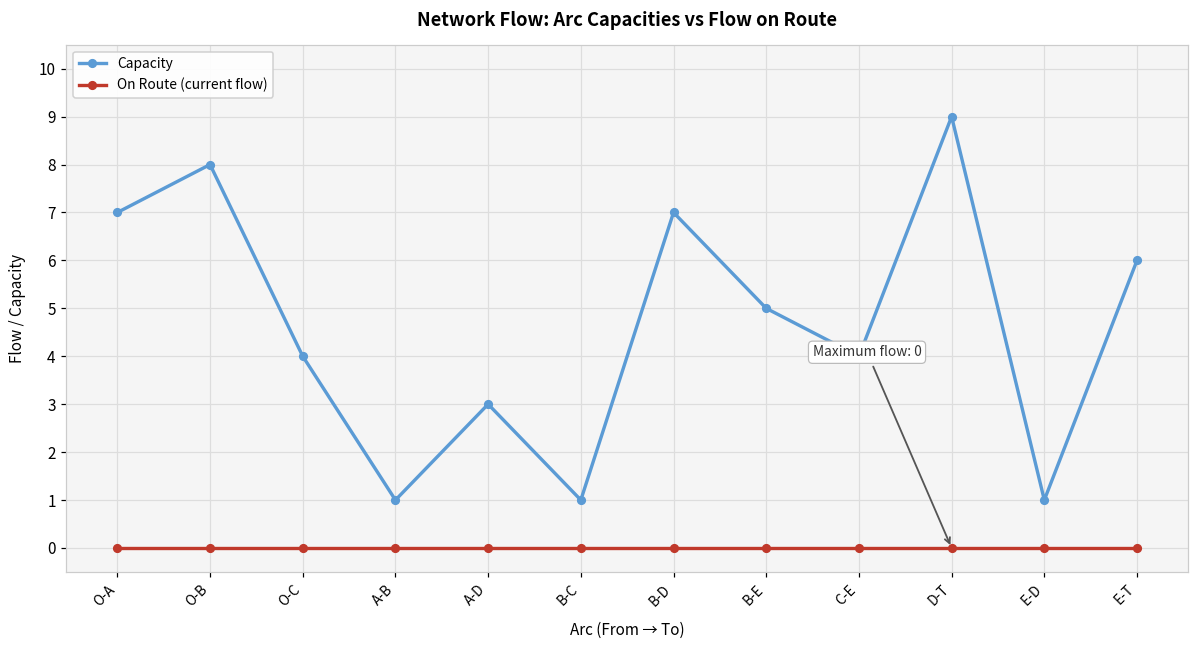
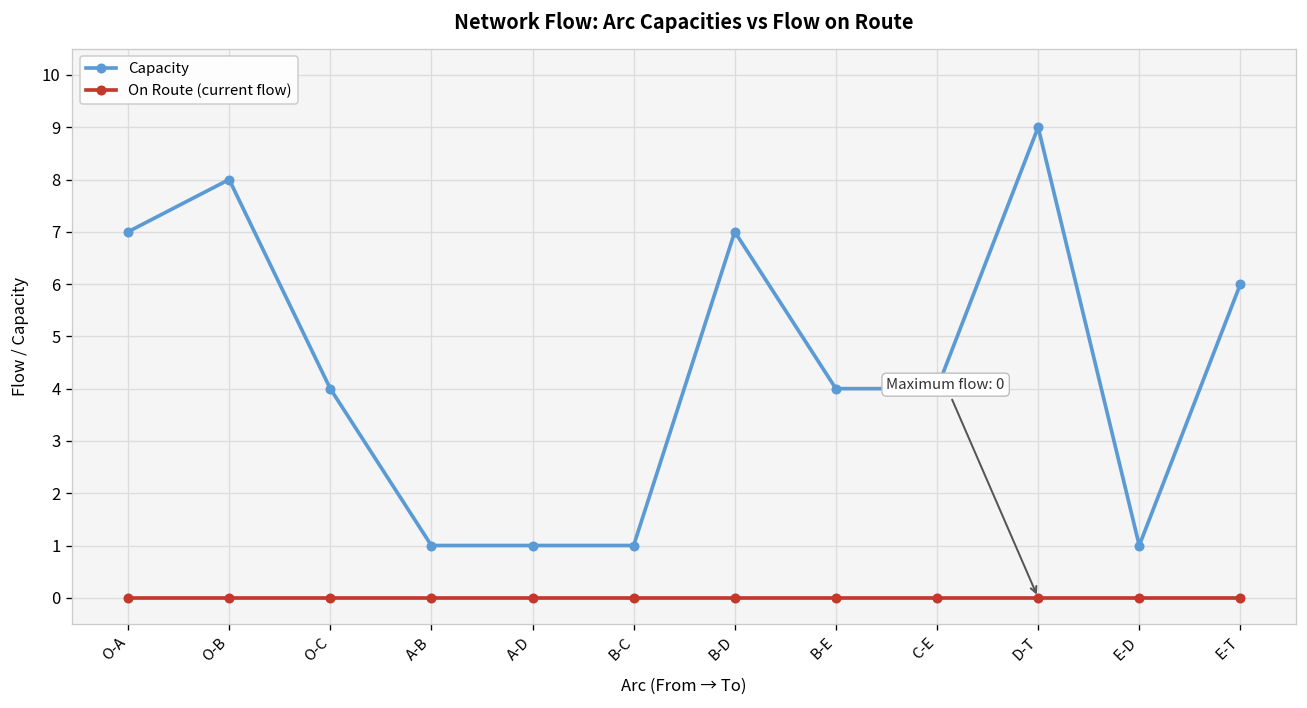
Capacity, A-D: 3 -> 1
Capacity, B-E: 5 -> 4
